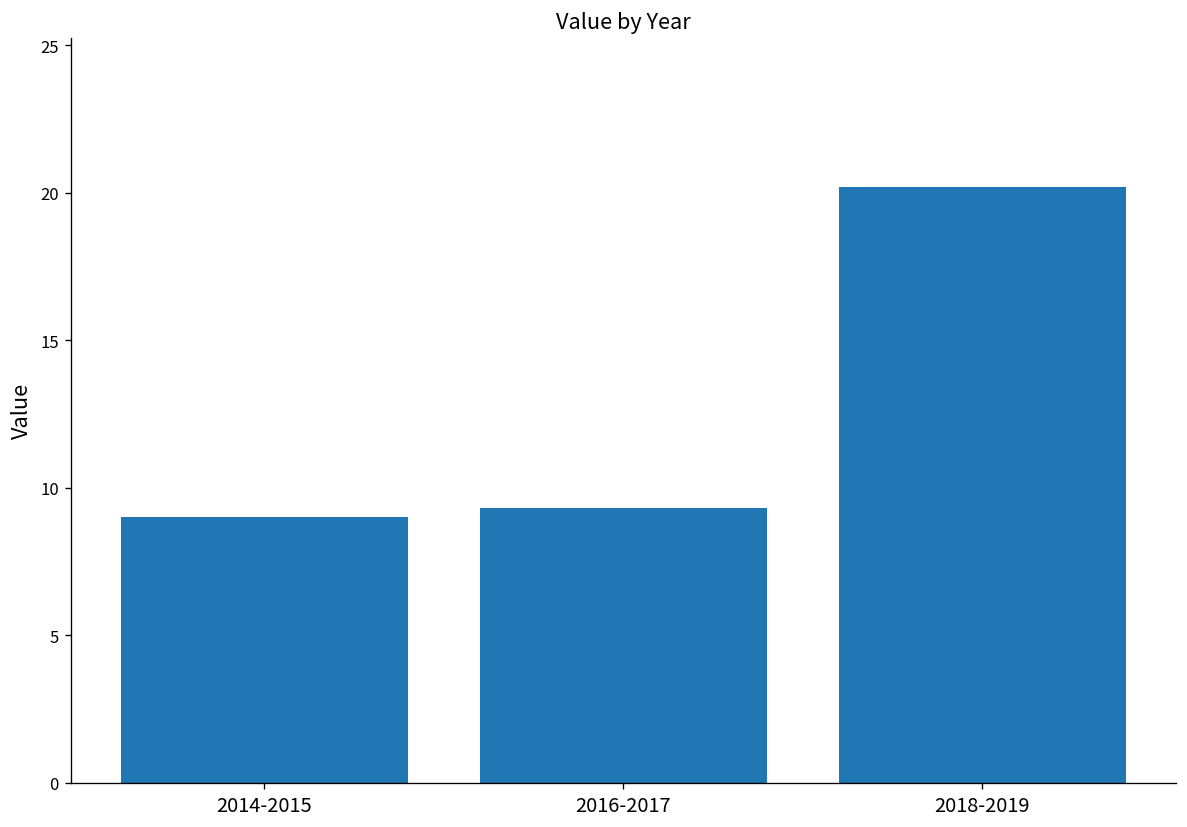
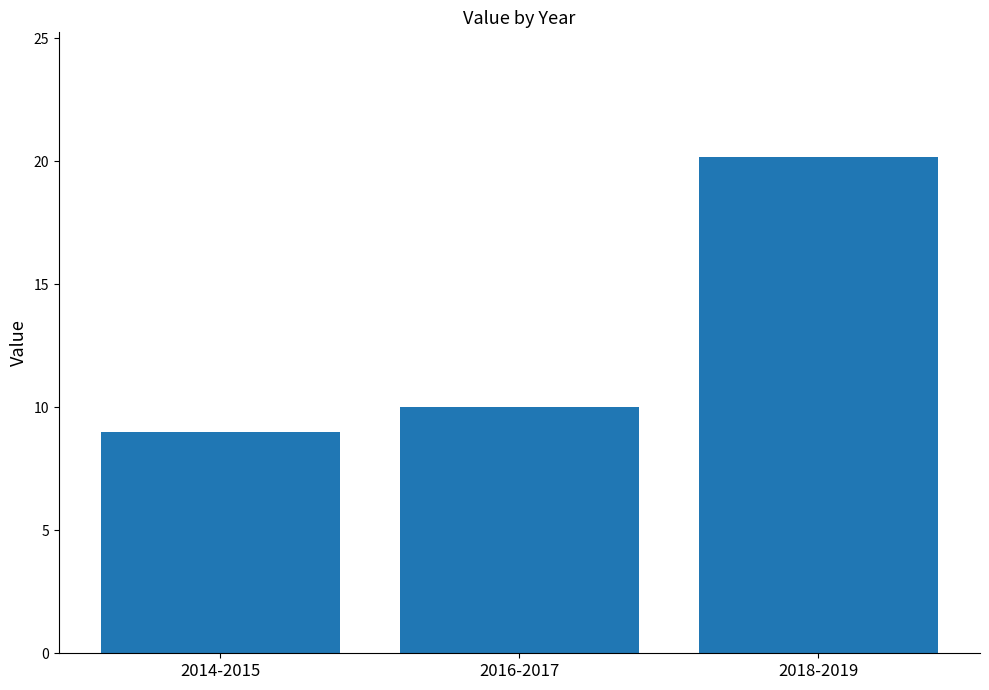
2016-2017: 9.3 -> 10.0
